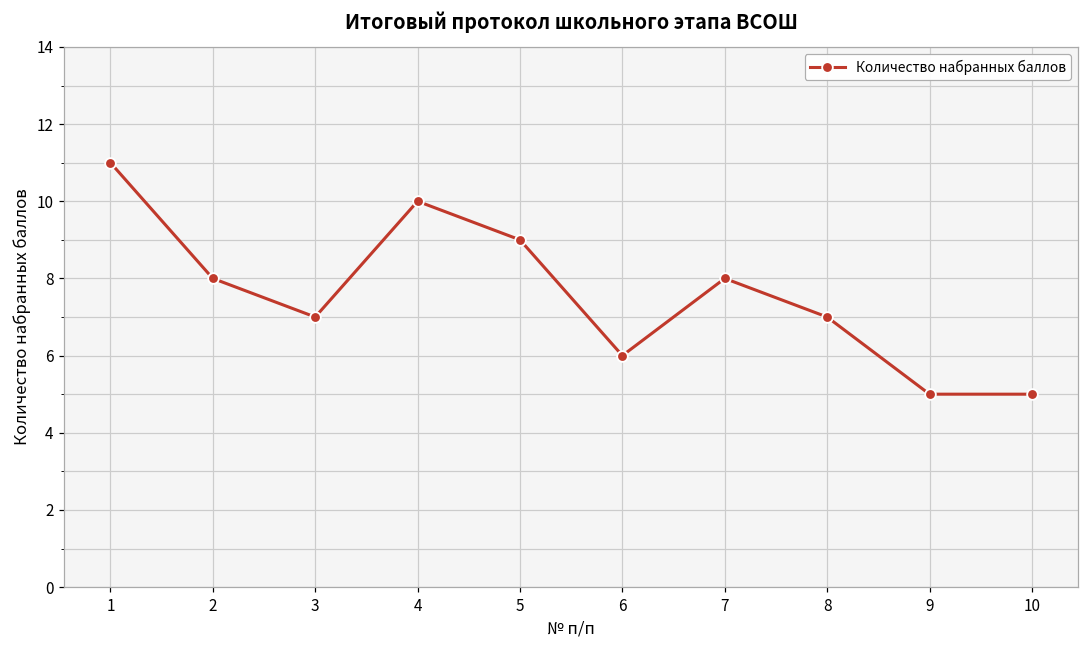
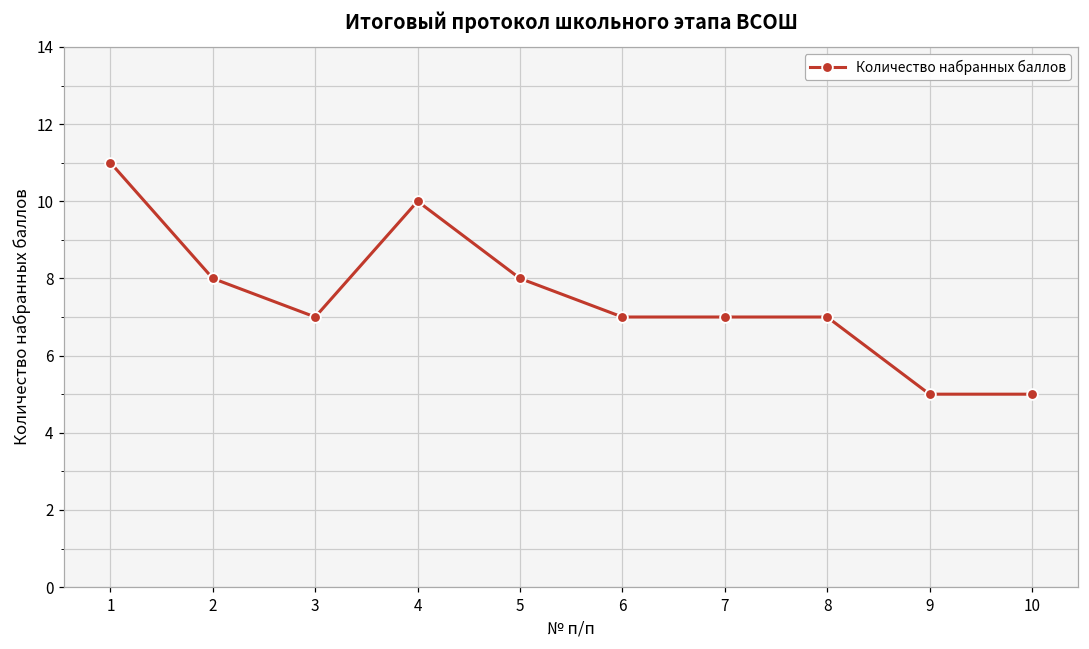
5: 9 -> 8
6: 6 -> 7
7: 8 -> 7
